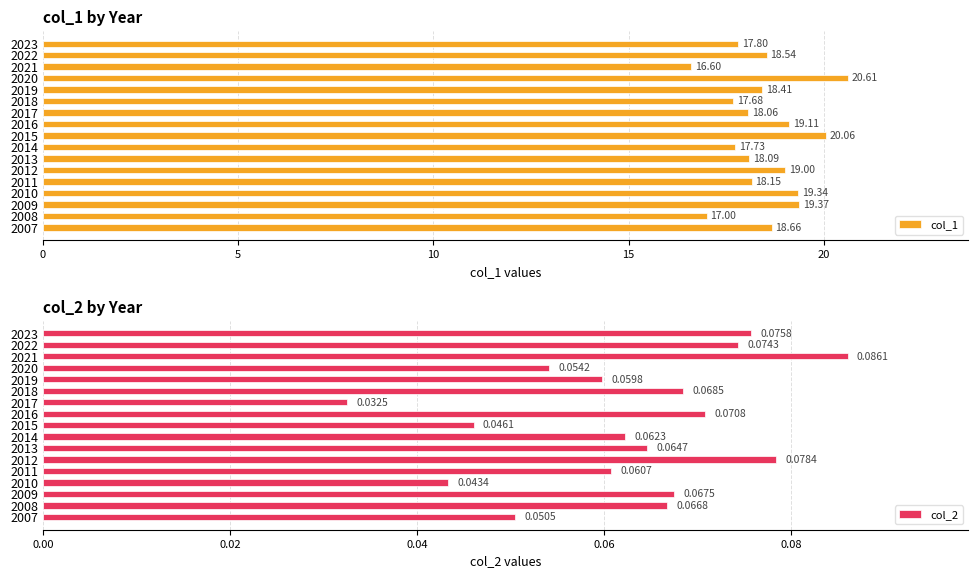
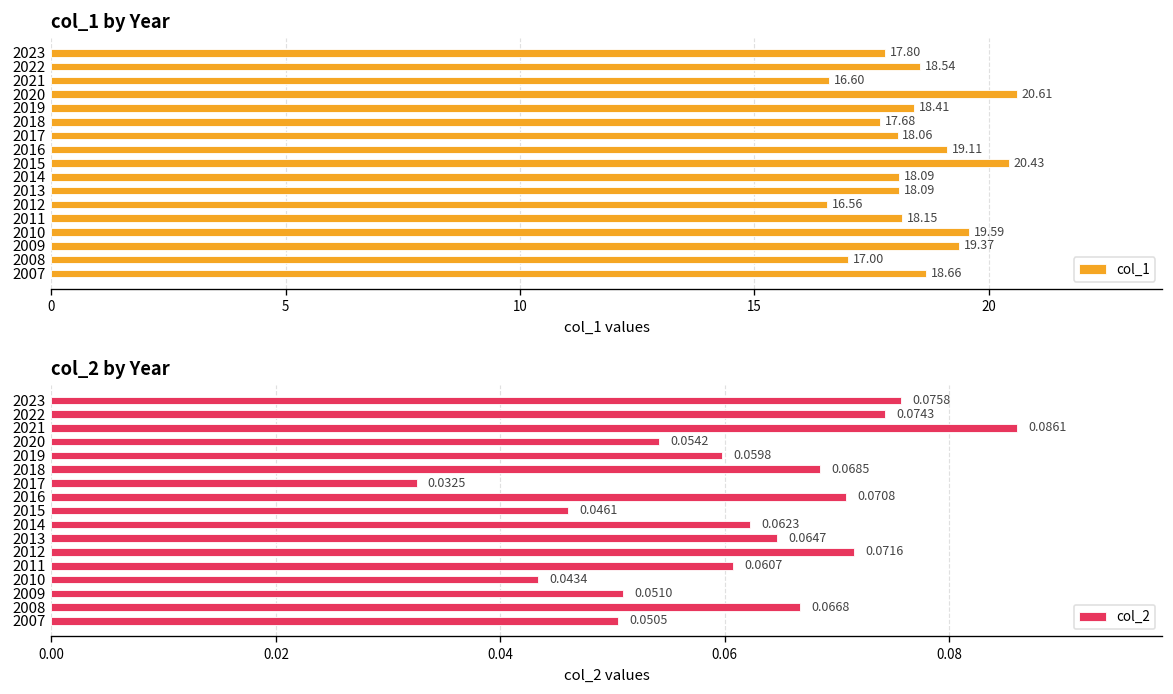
col_1 by Year, 2015: 20.06 -> 20.43
col_1 by Year, 2014: 17.73 -> 18.09
col_1 by Year, 2012: 19.00 -> 16.56
col_1 by Year, 2010: 19.34 -> 19.59
col_2 by Year, 2012: 0.0784 -> 0.0716
col_2 by Year, 2009: 0.0675 -> 0.0510
